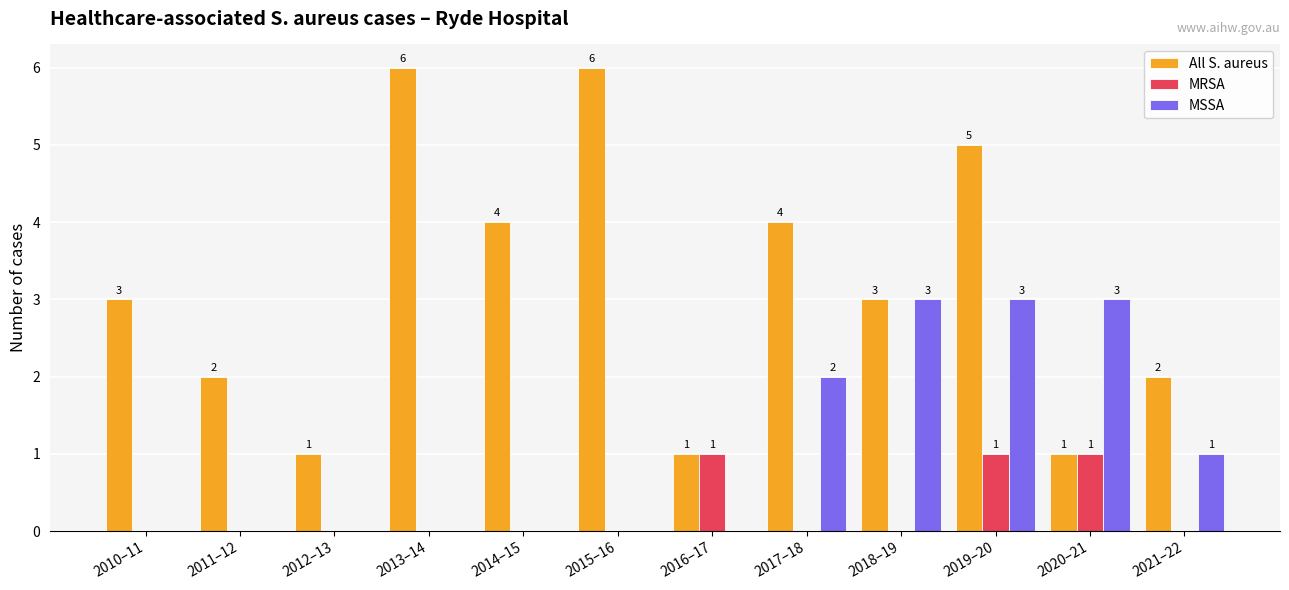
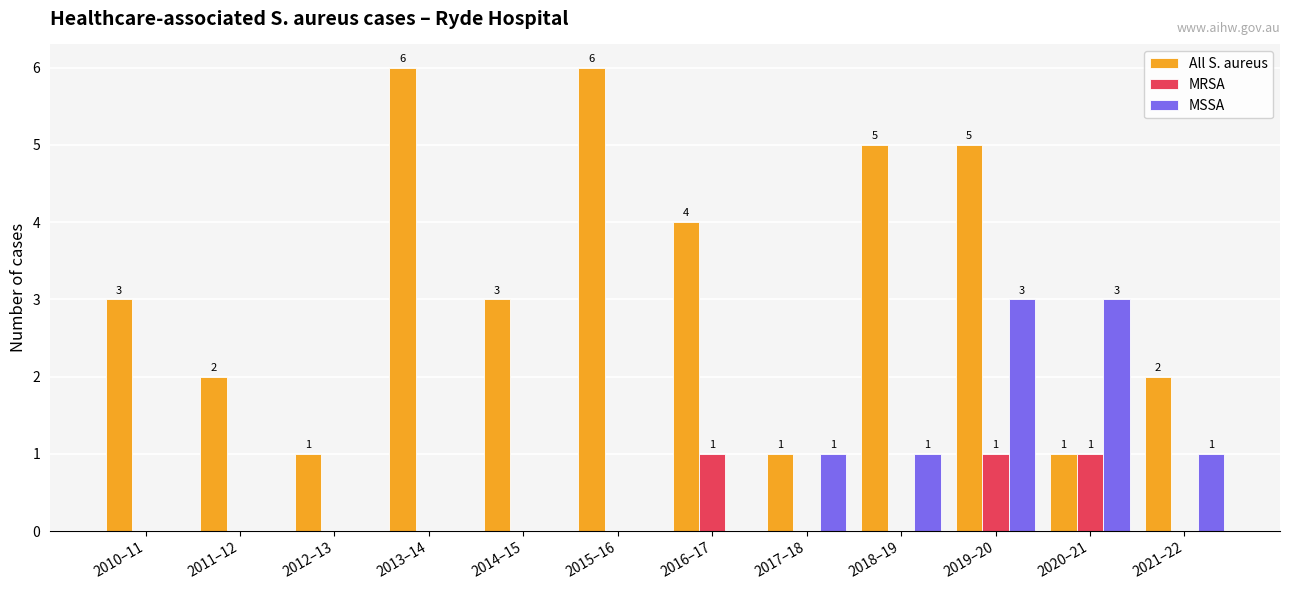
All S. aureus, 2014–15: 4 -> 3
All S. aureus, 2016–17: 1 -> 4
All S. aureus, 2017–18: 4 -> 1
MSSA, 2017–18: 2 -> 1
All S. aureus, 2018–19: 3 -> 5
MSSA, 2018–19: 3 -> 1
